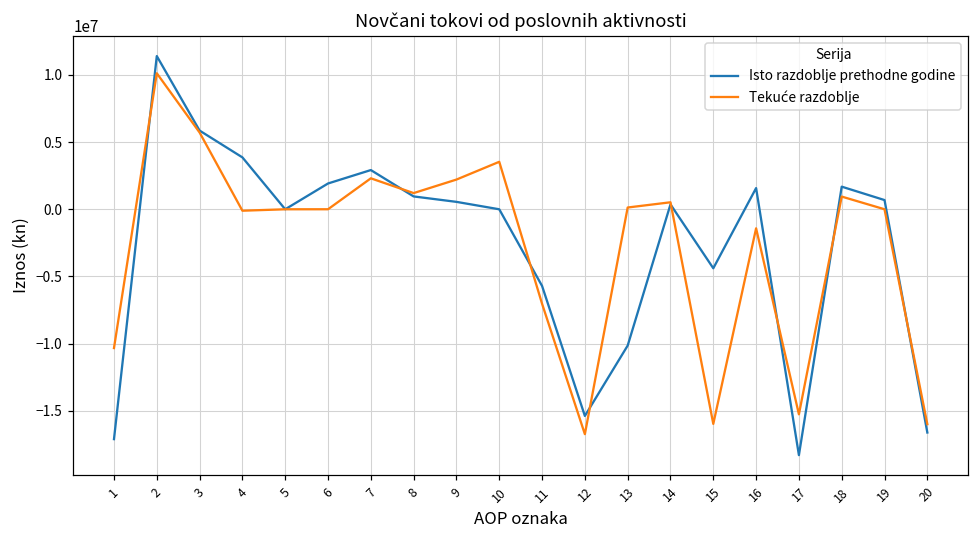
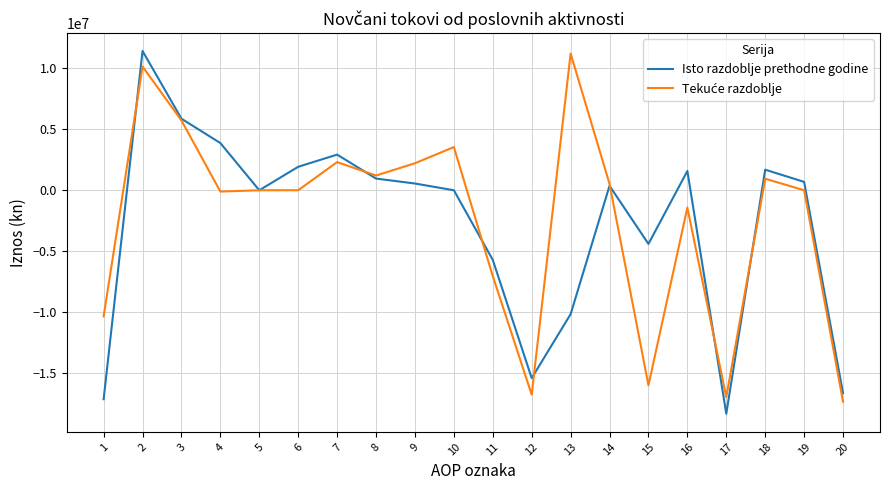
Tekuće razdoblje, 13: 100000 -> 11200000
Tekuće razdoblje, 17: -15300000 -> -17000000
Tekuće razdoblje, 20: -16000000 -> -17300000
